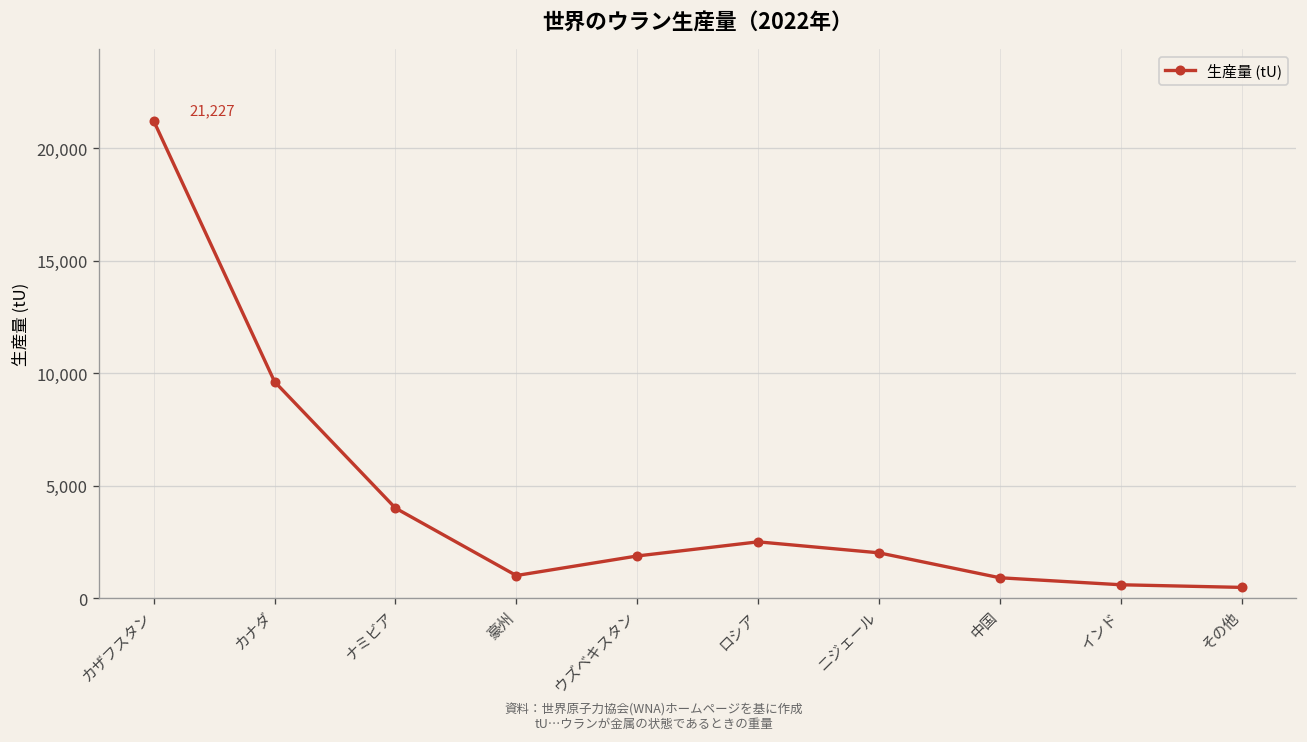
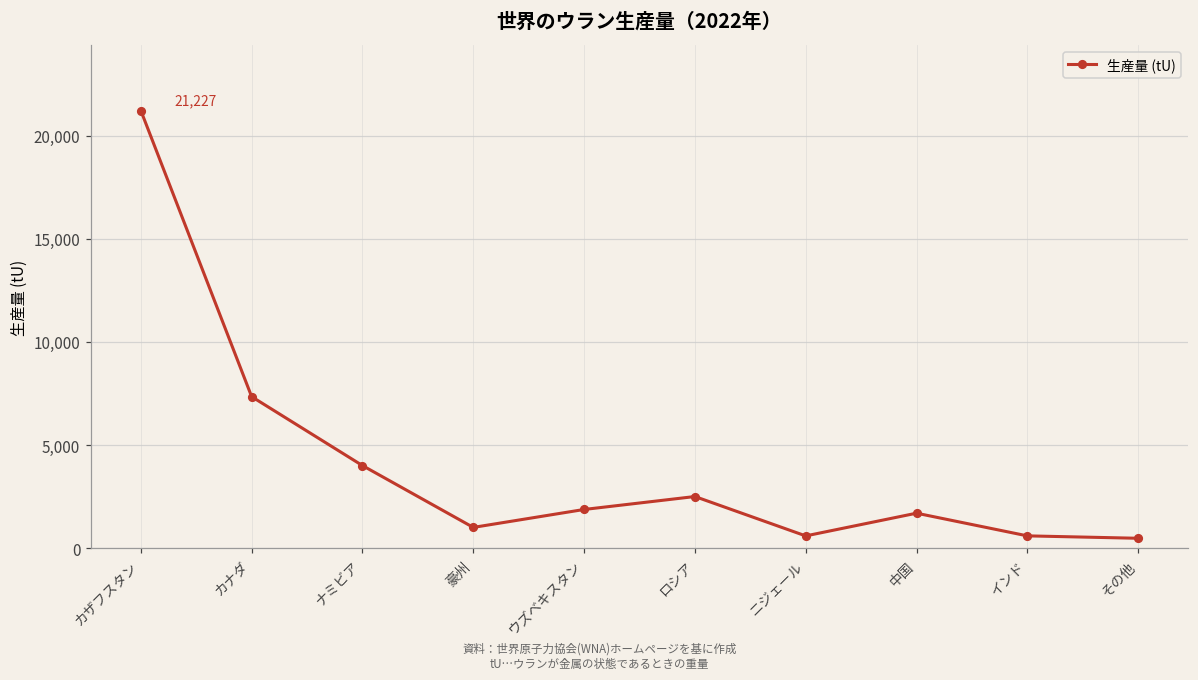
カナダ: 9,600 -> 7,400
ニジェール: 2,000 -> 600
中国: 900 -> 1,700
